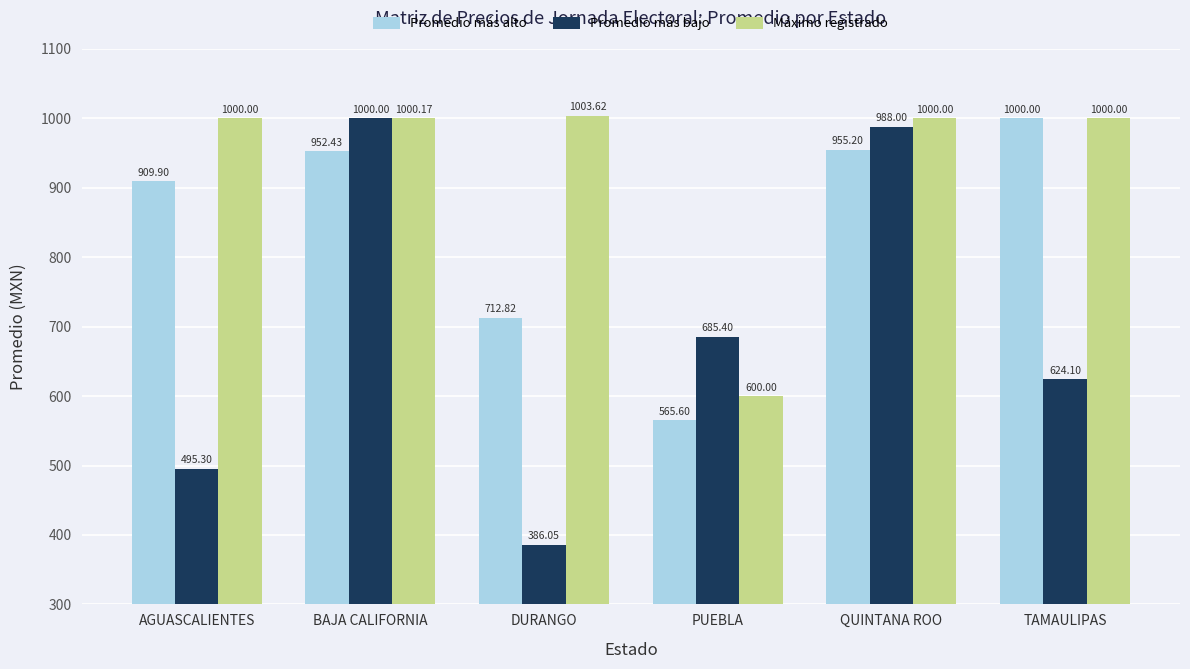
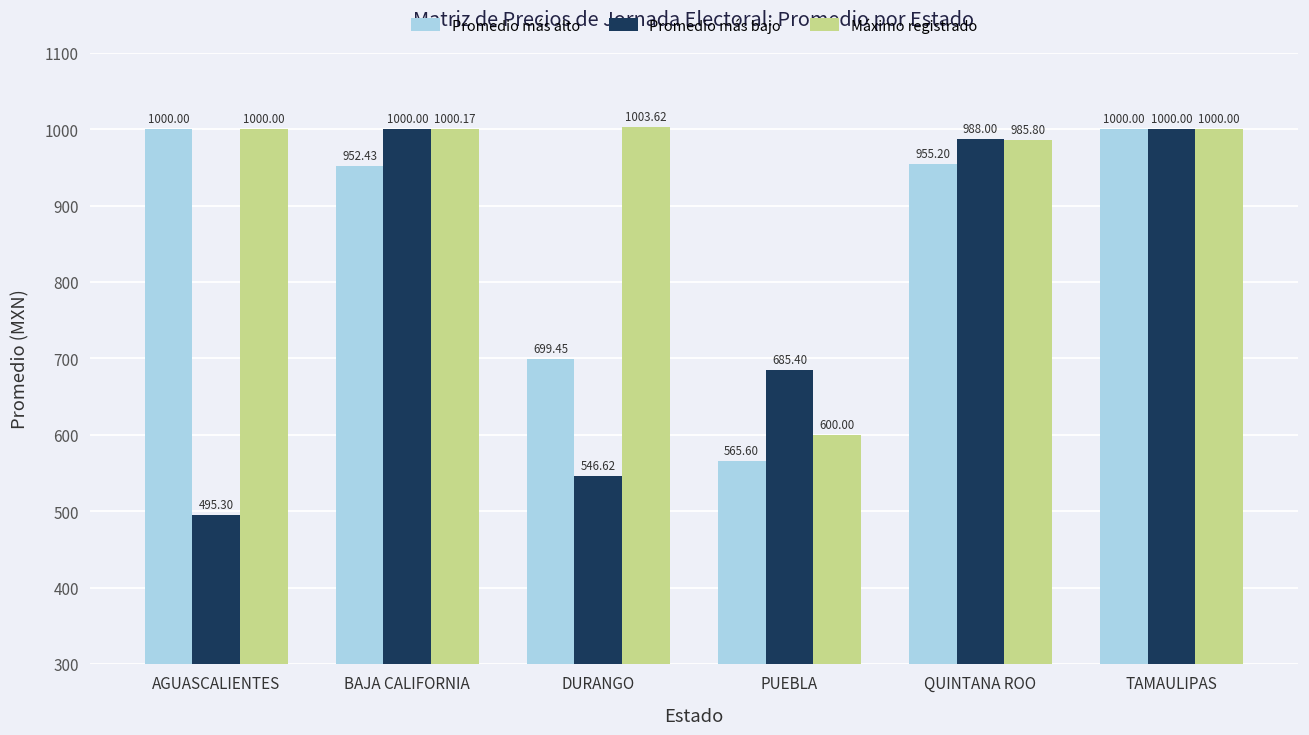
Promedio más alto, AGUASCALIENTES: 909.90 -> 1000.00
Promedio más alto, DURANGO: 712.82 -> 699.45
Promedio más bajo, DURANGO: 386.05 -> 546.62
Máximo registrado, QUINTANA ROO: 1000.00 -> 985.80
Promedio más bajo, TAMAULIPAS: 624.10 -> 1000.00
